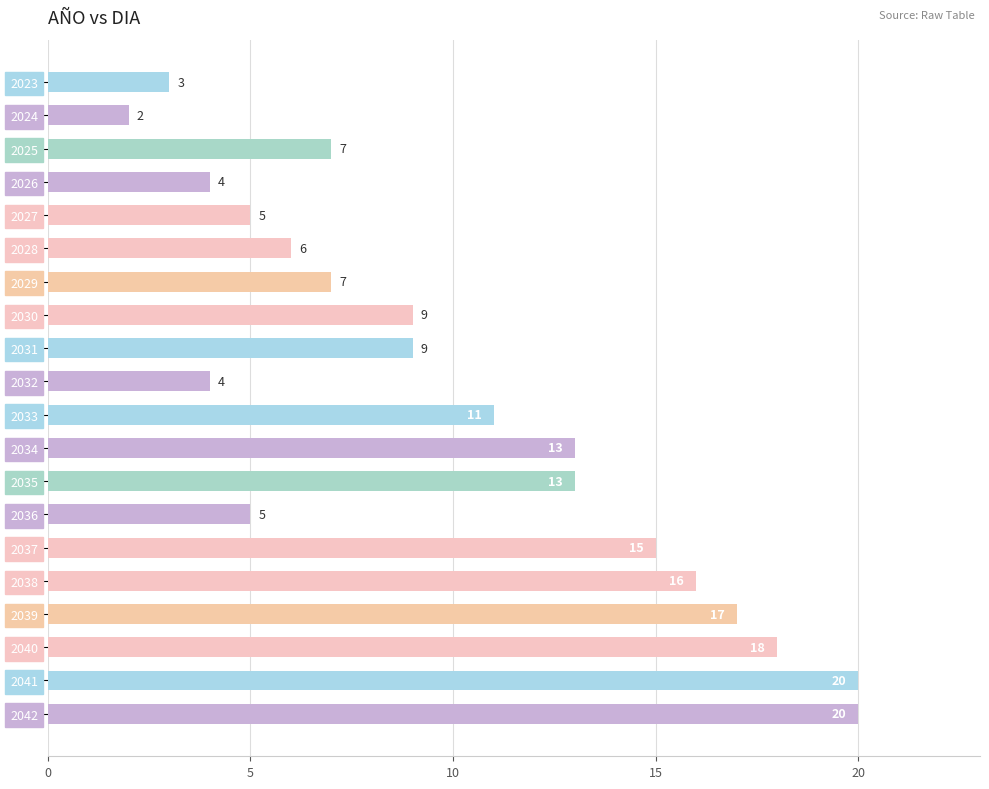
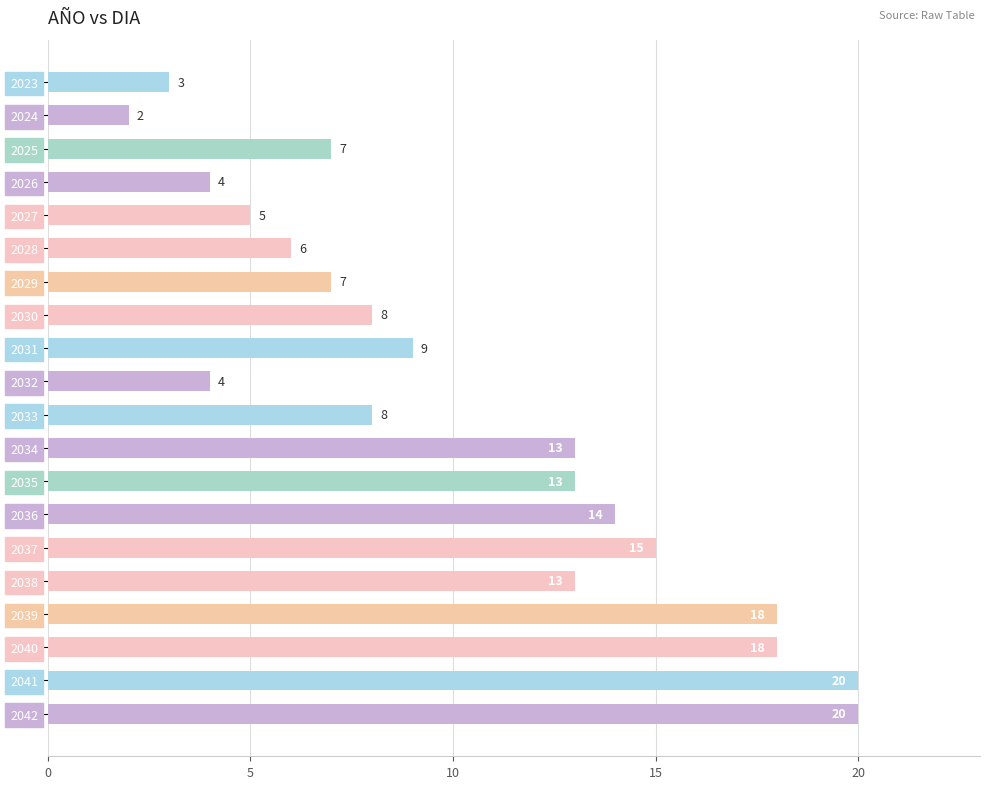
2030: 9 -> 8
2033: 11 -> 8
2036: 5 -> 14
2038: 16 -> 13
2039: 17 -> 18
